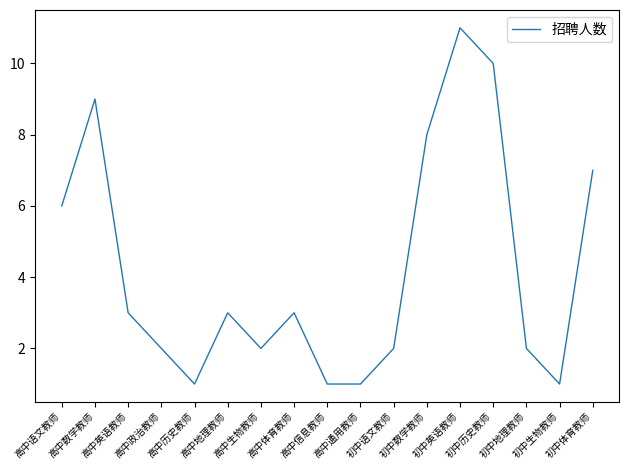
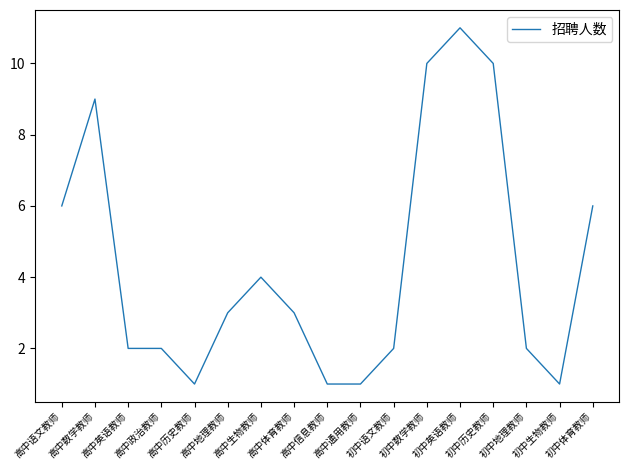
高中英语教师: 3 -> 2
高中生物教师: 2 -> 4
初中数学教师: 8 -> 10
初中体育教师: 7 -> 6
